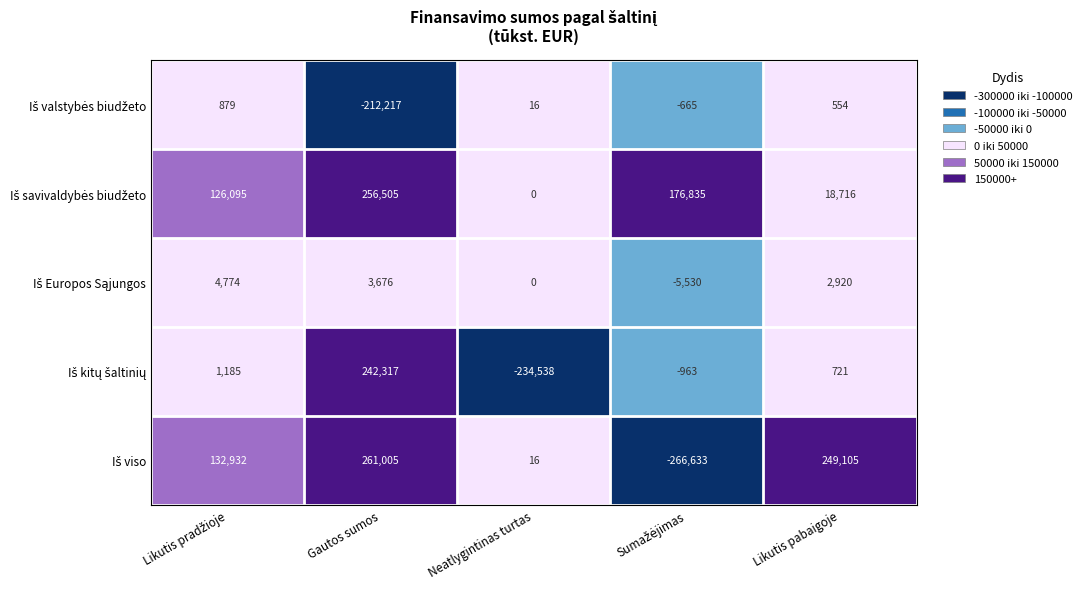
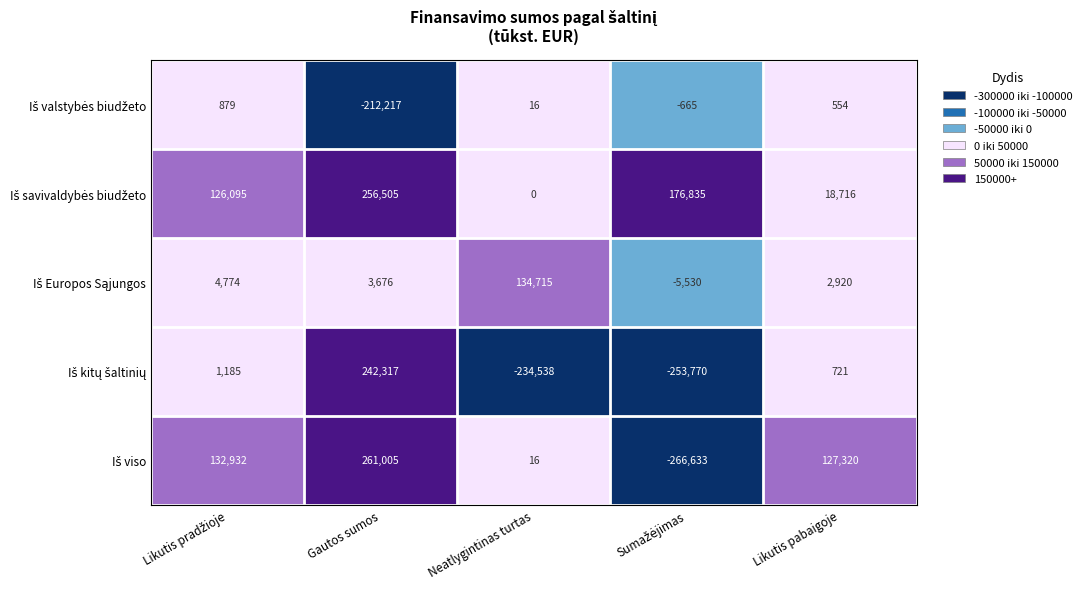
Iš Europos Sąjungos, Neatlygintinas turtas: 0 -> 134,715
Iš kitų šaltinių, Sumažėjimas: -963 -> -253,770
Iš viso, Likutis pabaigoje: 249,105 -> 127,320
